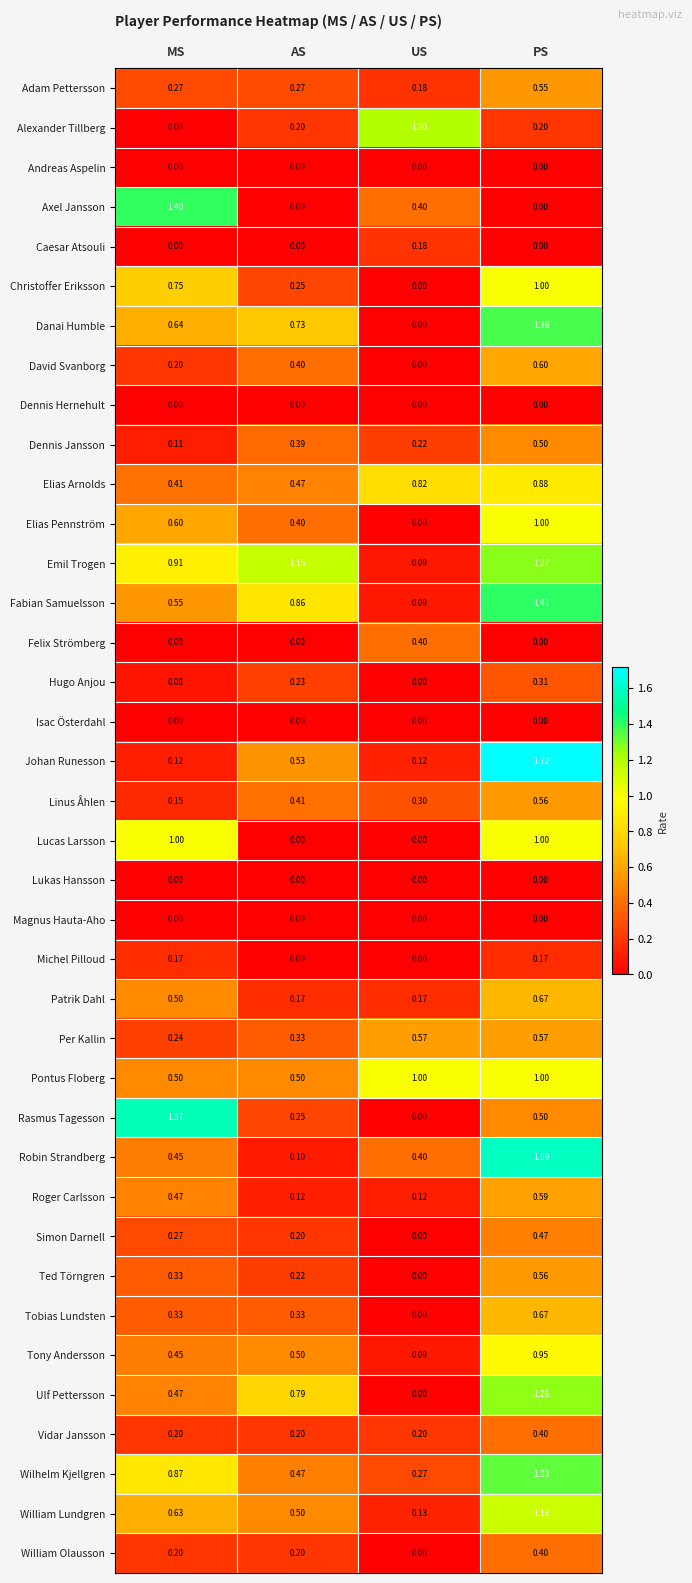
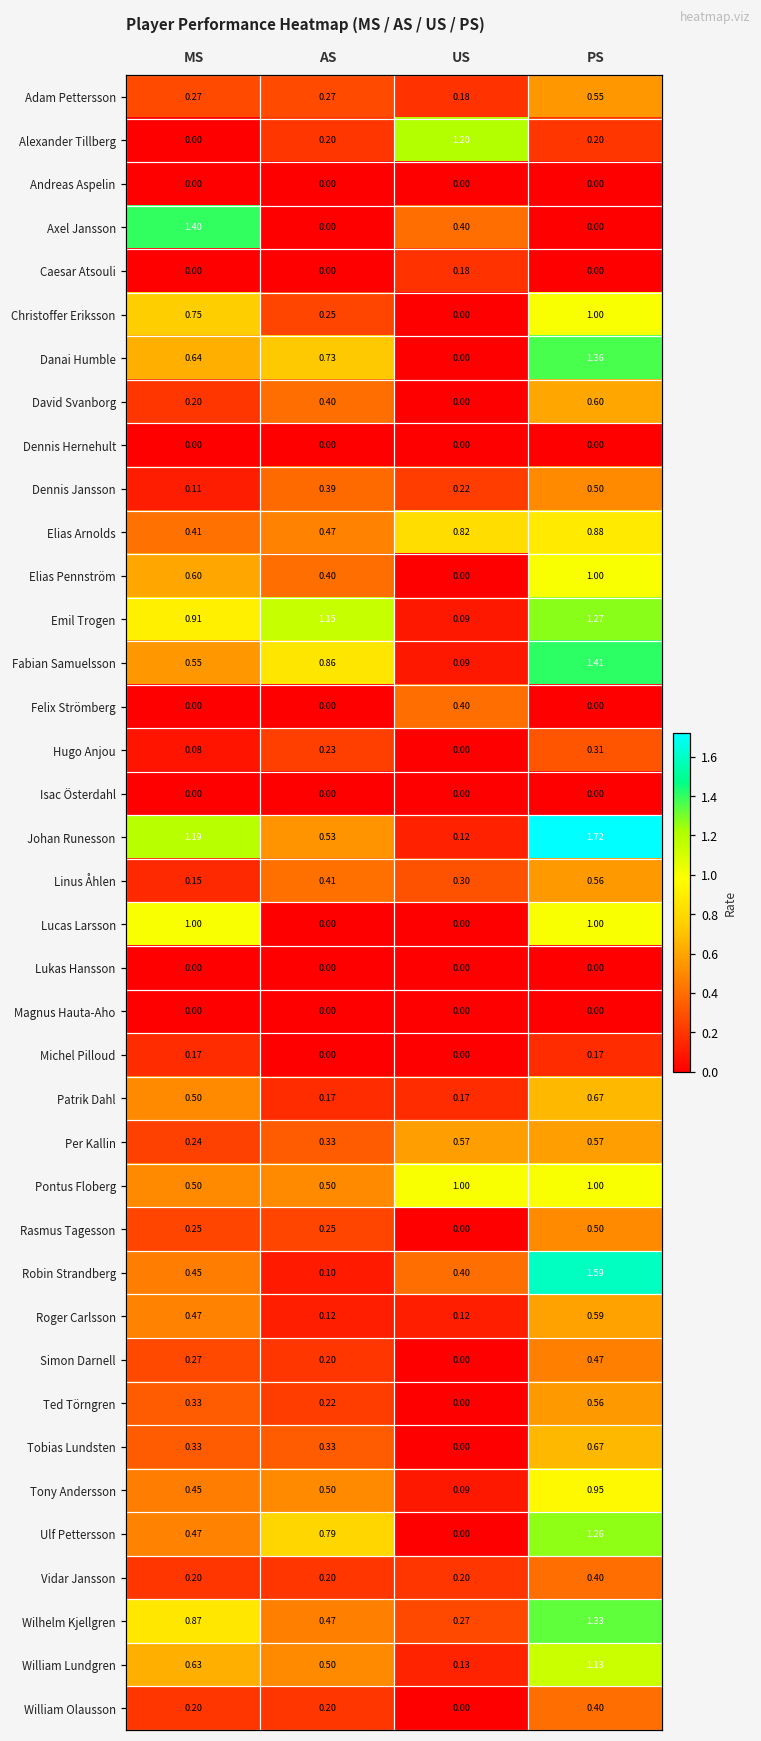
Johan Runesson, MS: 0.12 -> 1.19
Rasmus Tagesson, MS: 1.57 -> 0.25
